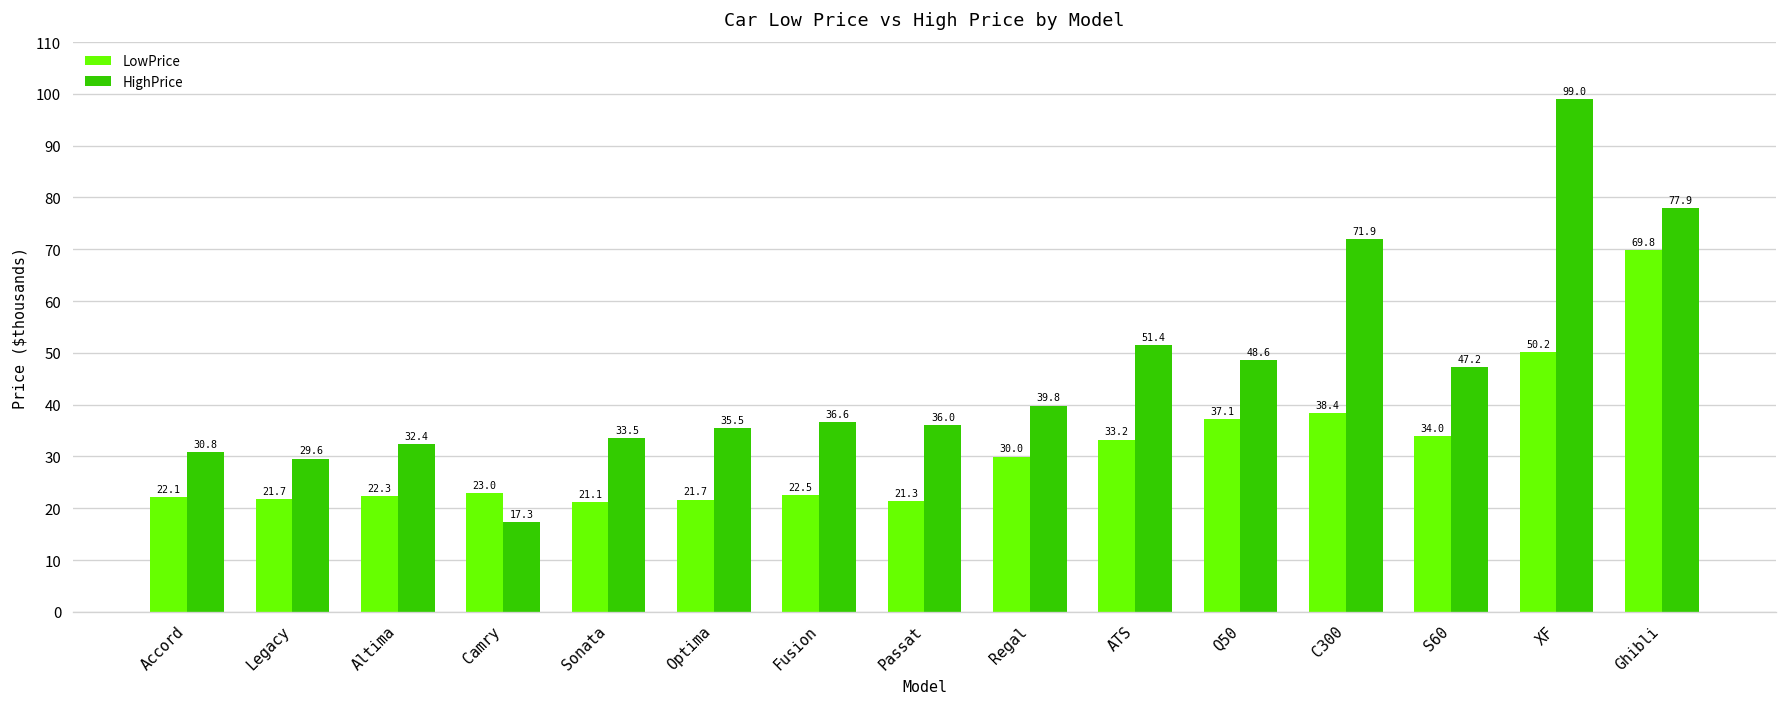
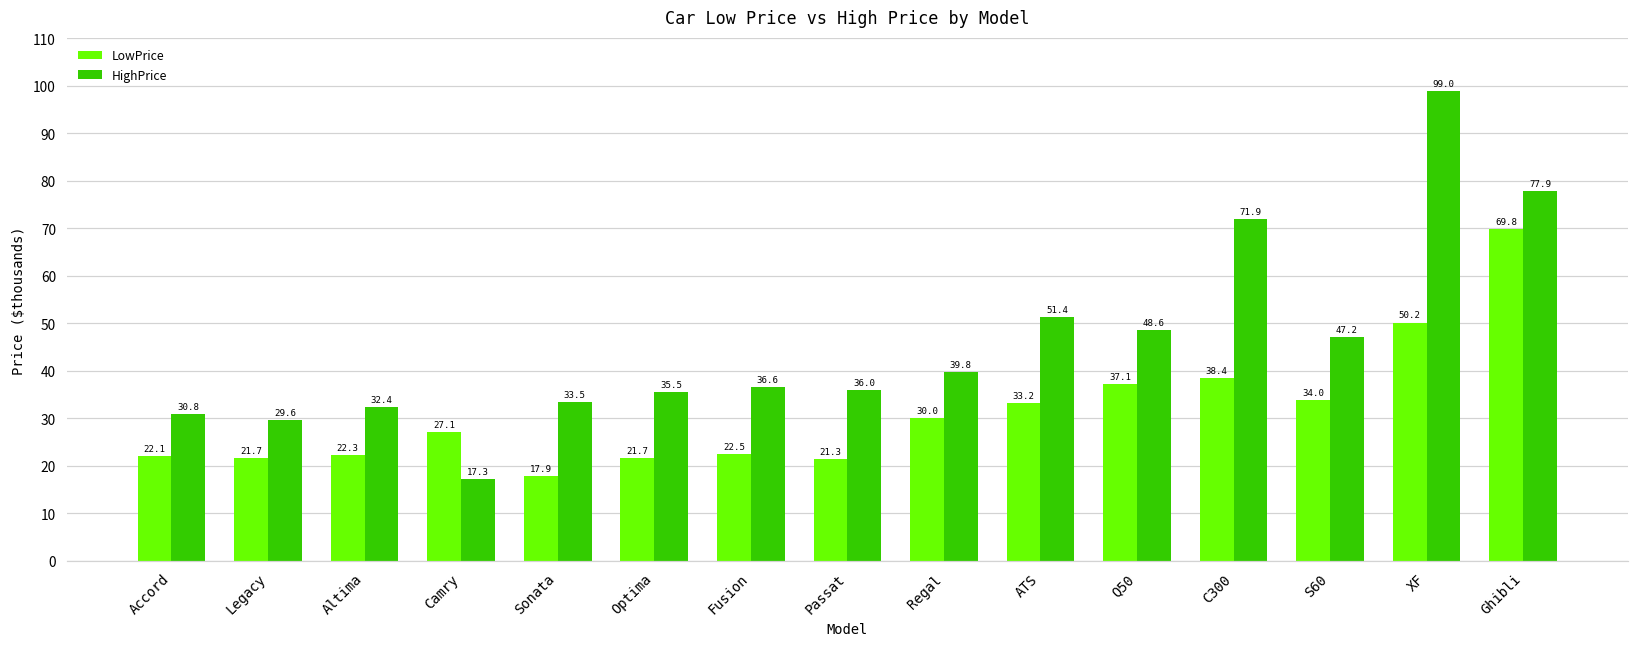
LowPrice, Camry: 23.0 -> 27.1
LowPrice, Sonata: 21.1 -> 17.9
